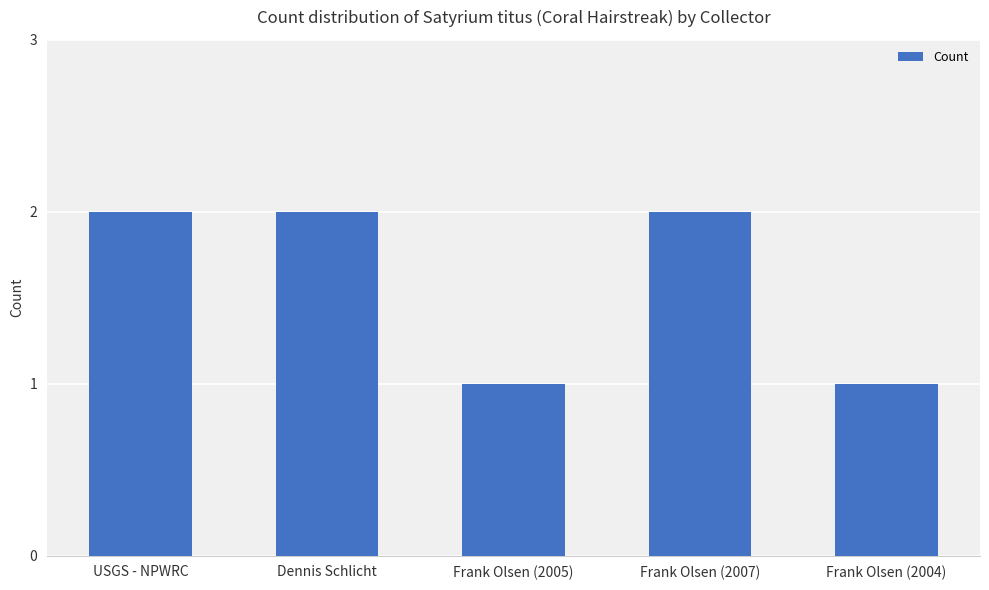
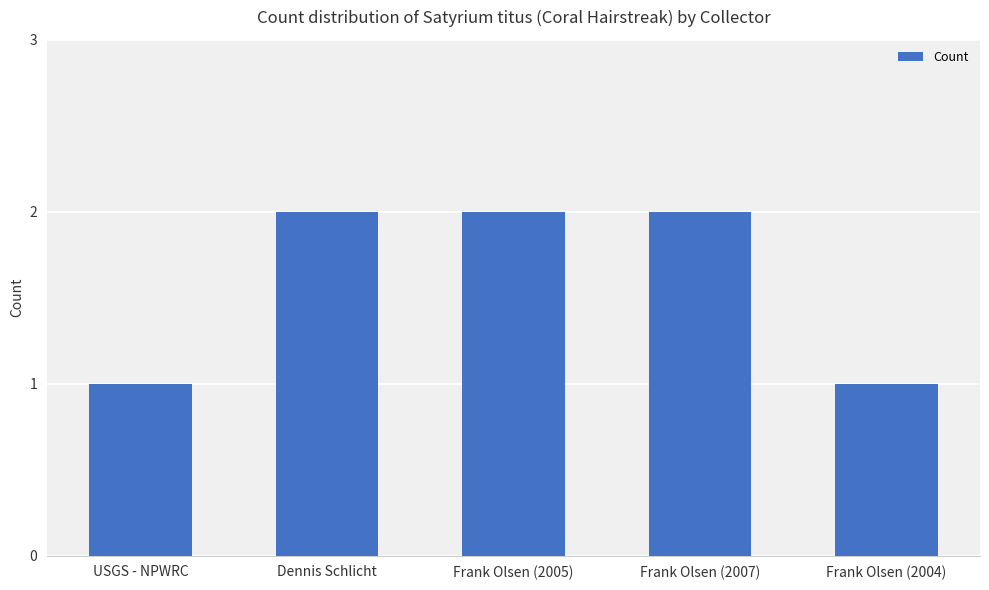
USGS - NPWRC: 2 -> 1
Frank Olsen (2005): 1 -> 2
